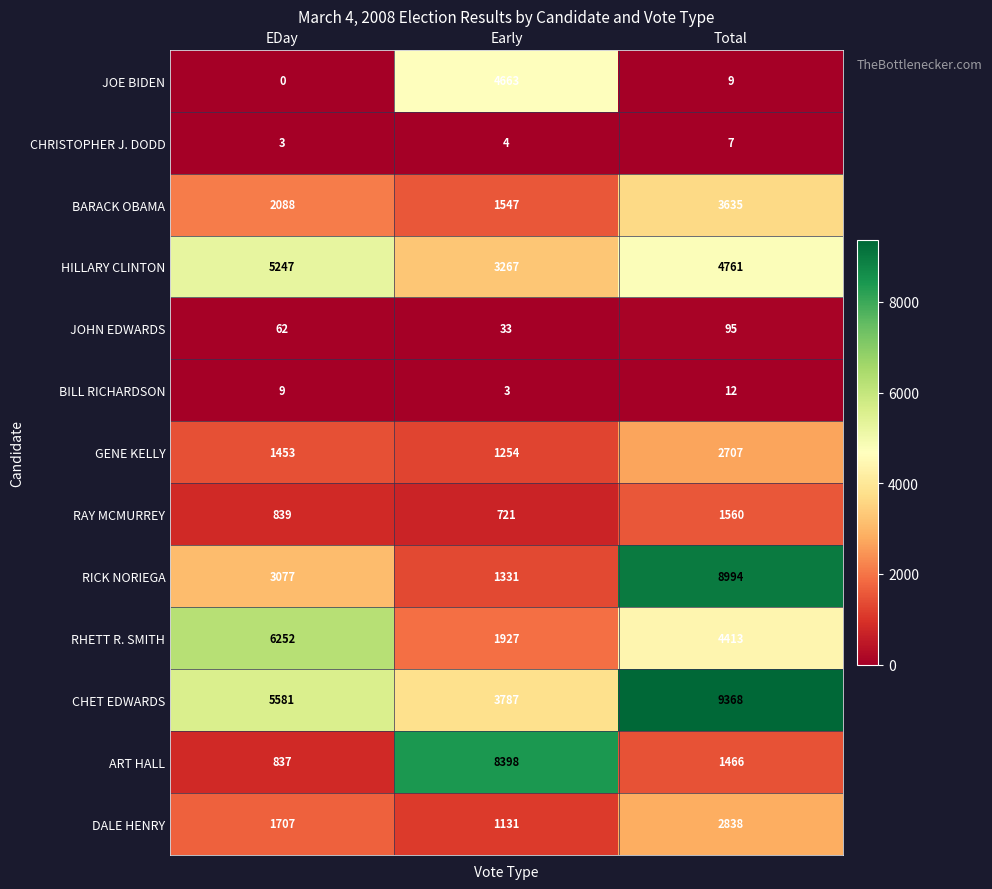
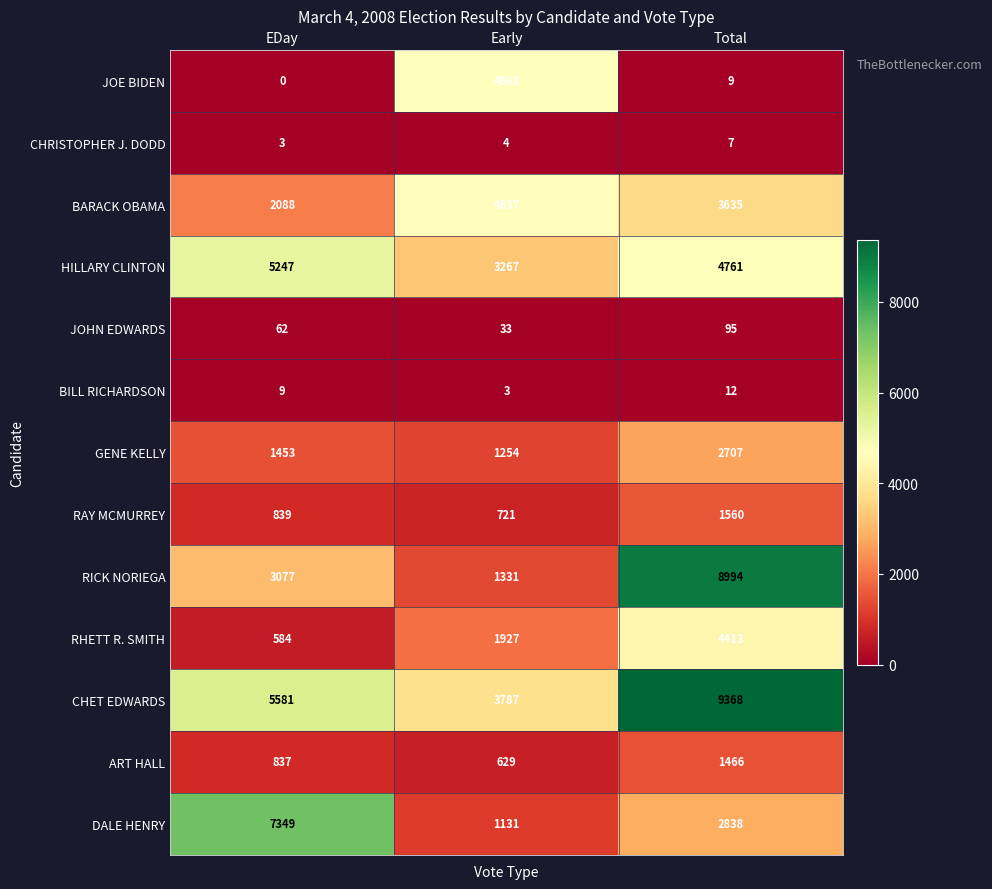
BARACK OBAMA, Early: 1547 -> 4637
RHETT R. SMITH, EDay: 6252 -> 584
ART HALL, Early: 8398 -> 629
DALE HENRY, EDay: 1707 -> 7349
